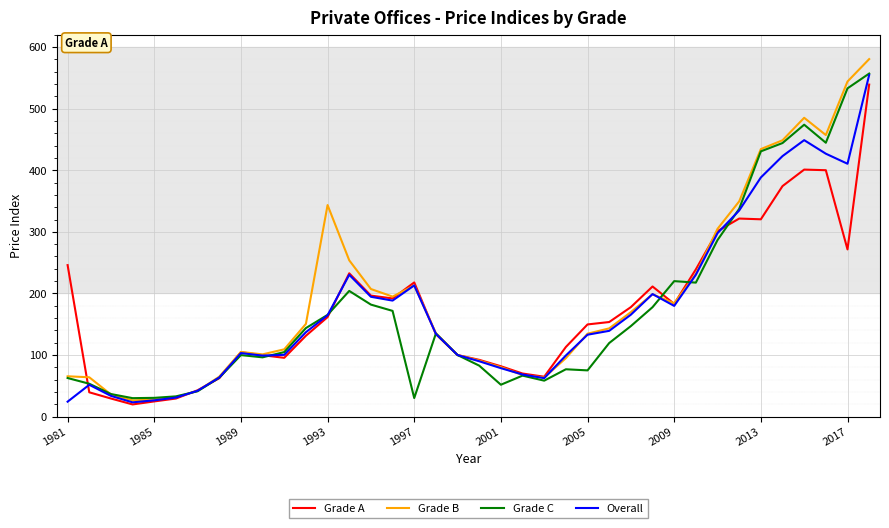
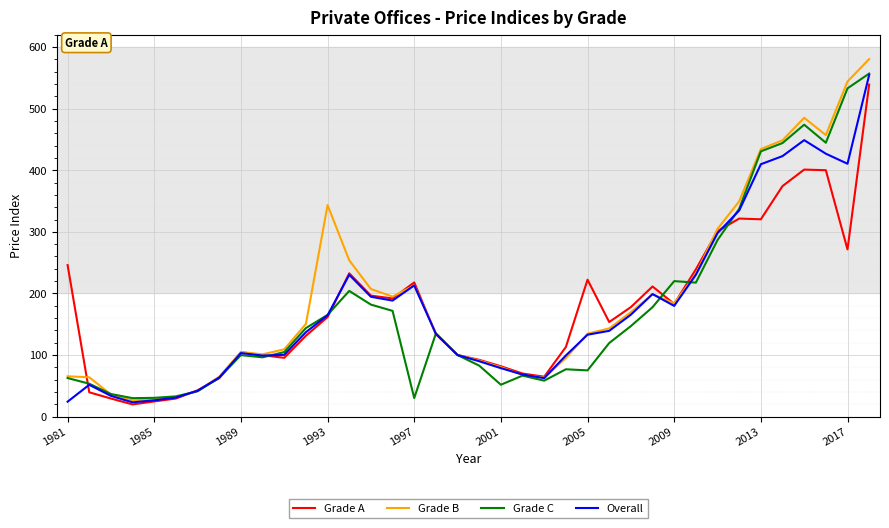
Grade A, 2005: 150 -> 220
Overall, 2013: 390 -> 410
